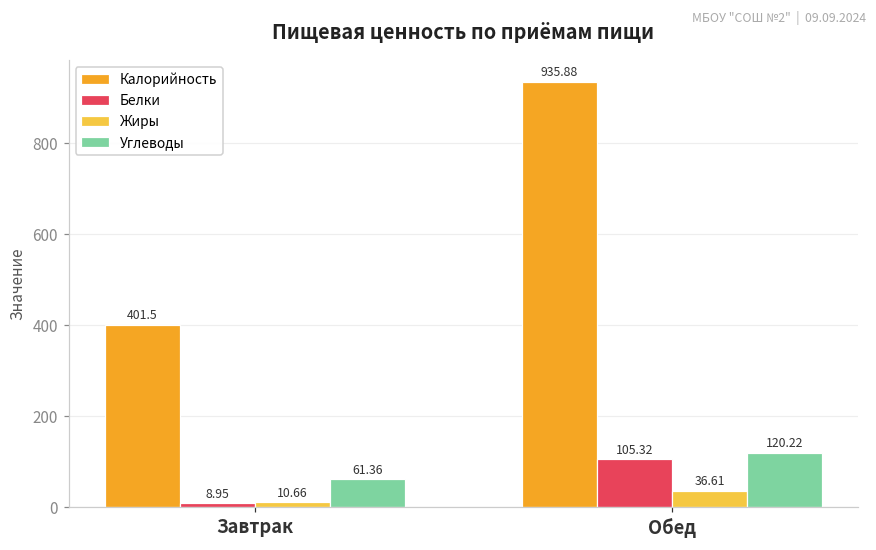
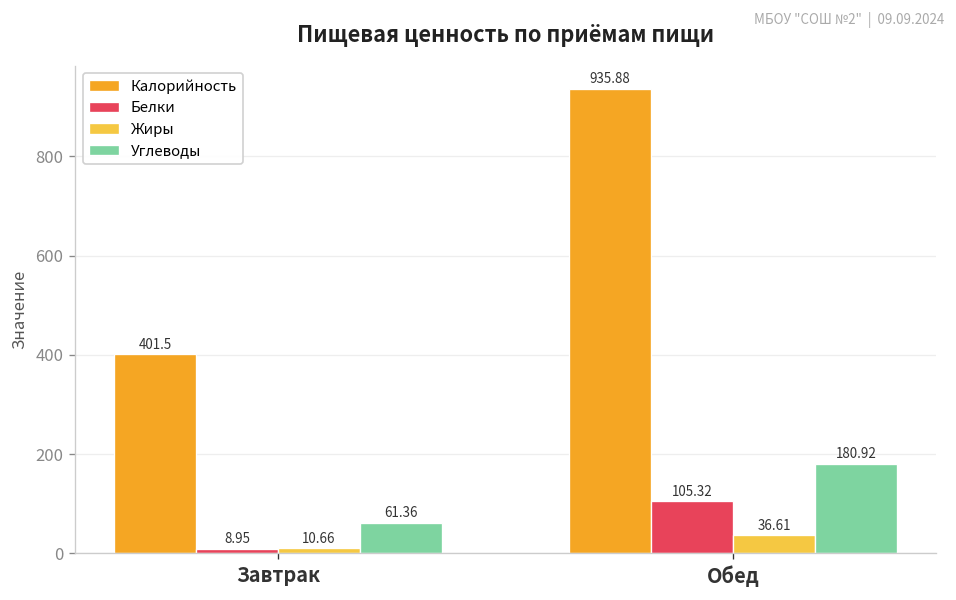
Углеводы, Обед: 120.22 -> 180.92
